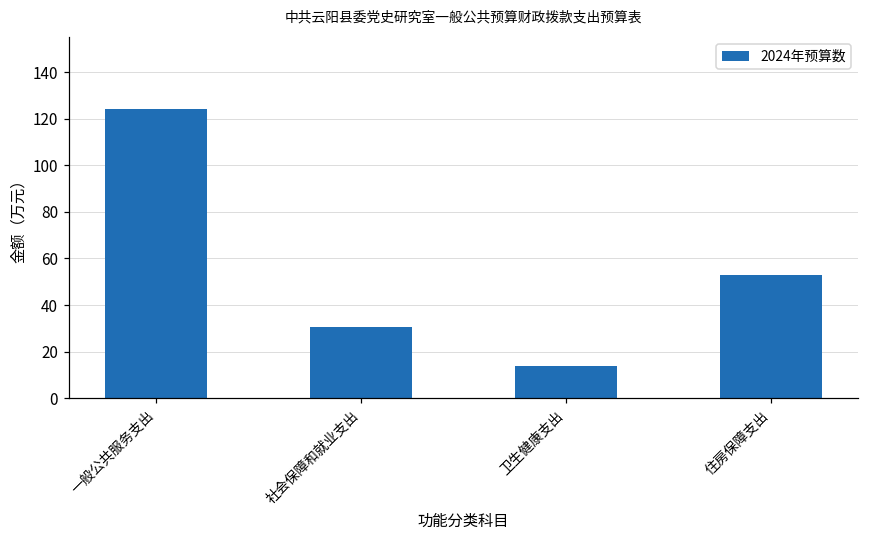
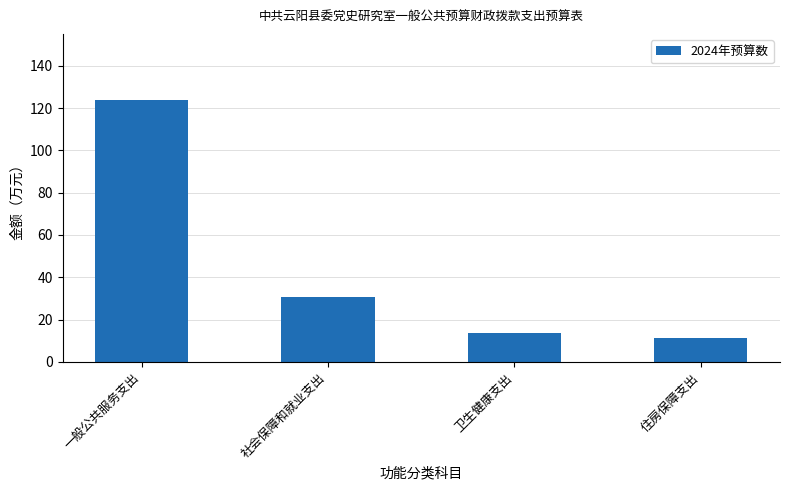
住房保障支出: 53 -> 11
